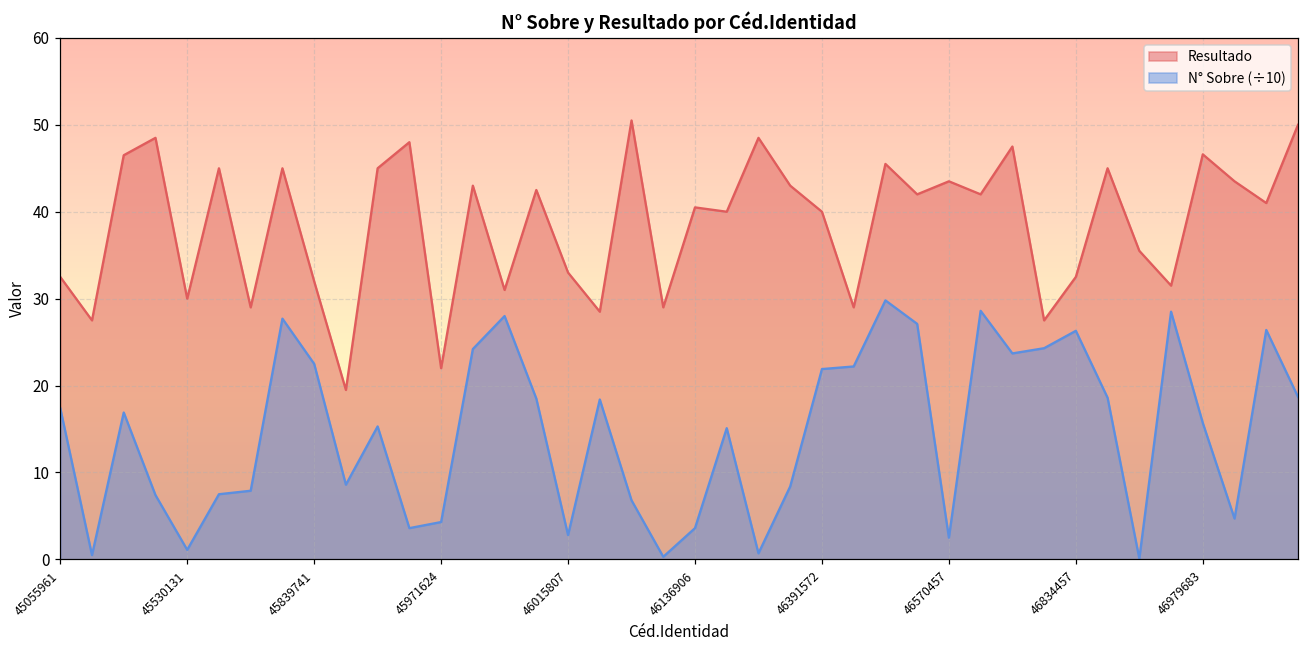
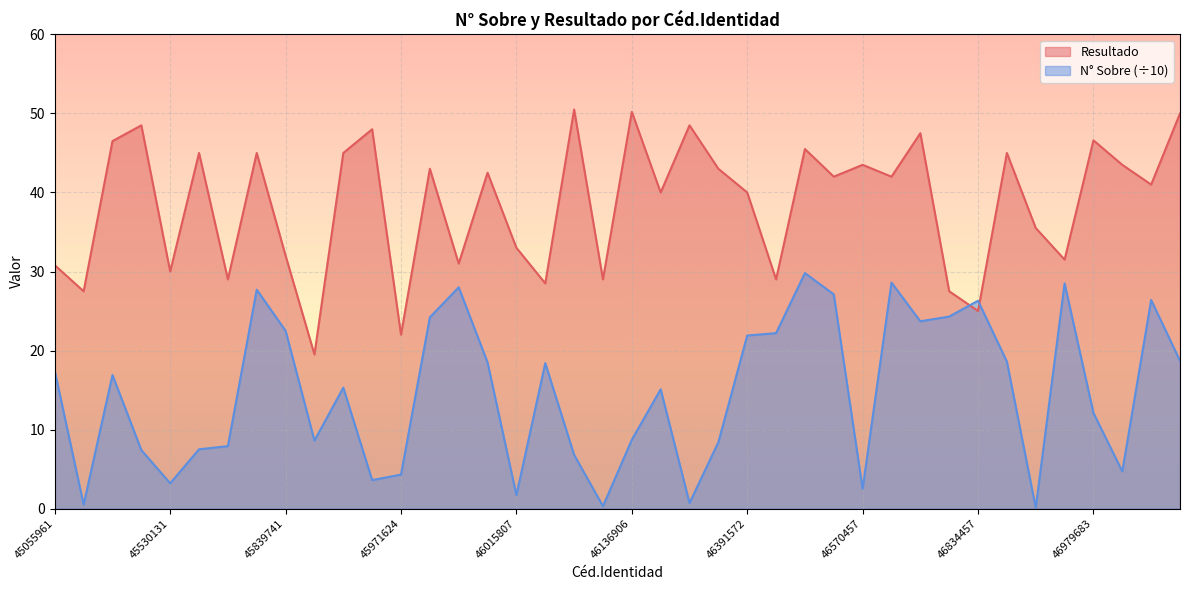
Resultado, 45055961: 33 -> 31
N° Sobre (÷10), 45530131: 1 -> 3
N° Sobre (÷10), 46015807: 3 -> 2
Resultado, 46136906: 41 -> 50
N° Sobre (÷10), 46136906: 4 -> 9
Resultado, 46834457: 33 -> 25
N° Sobre (÷10), 46979683: 16 -> 12
